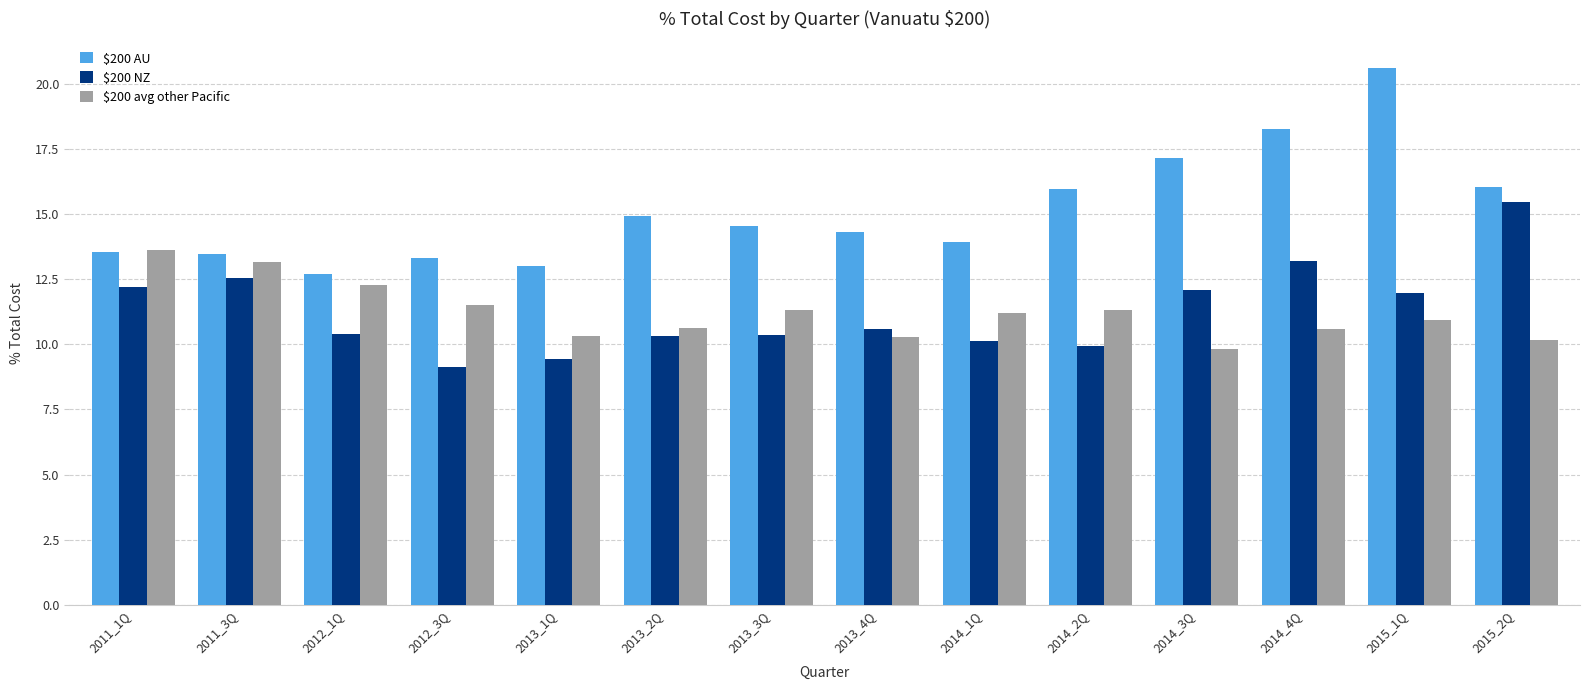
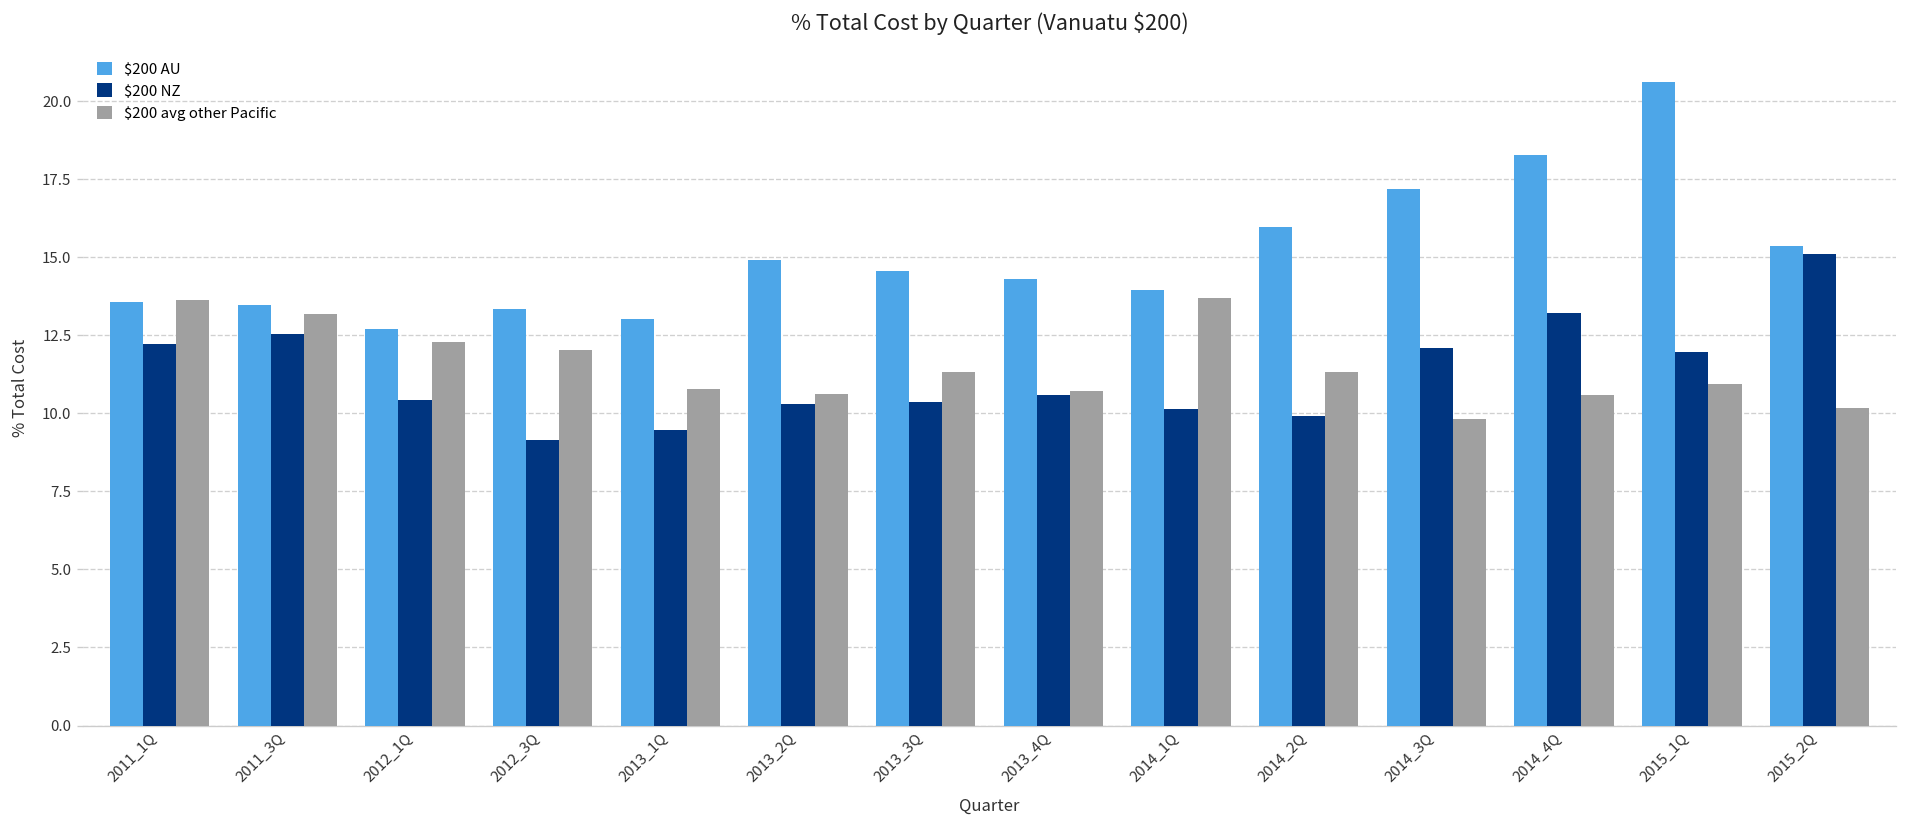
$200 avg other Pacific, 2012_3Q: 11.5 -> 12.0
$200 avg other Pacific, 2013_1Q: 10.3 -> 10.8
$200 avg other Pacific, 2013_4Q: 10.3 -> 10.7
$200 avg other Pacific, 2014_1Q: 11.2 -> 13.7
$200 AU, 2015_2Q: 16.1 -> 15.4
$200 NZ, 2015_2Q: 15.5 -> 15.1
